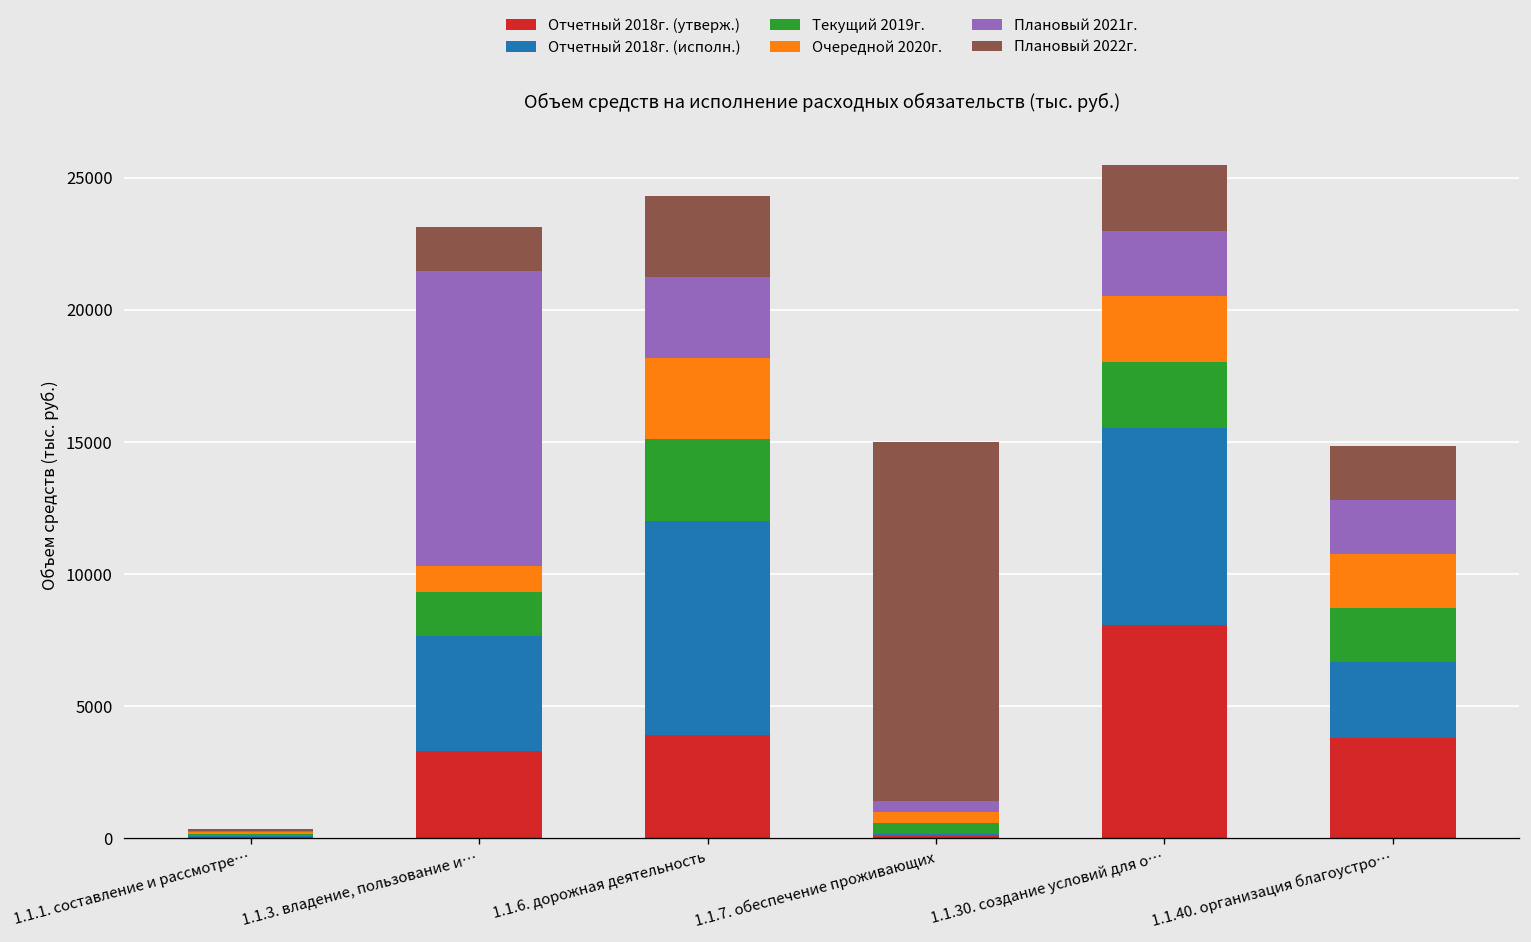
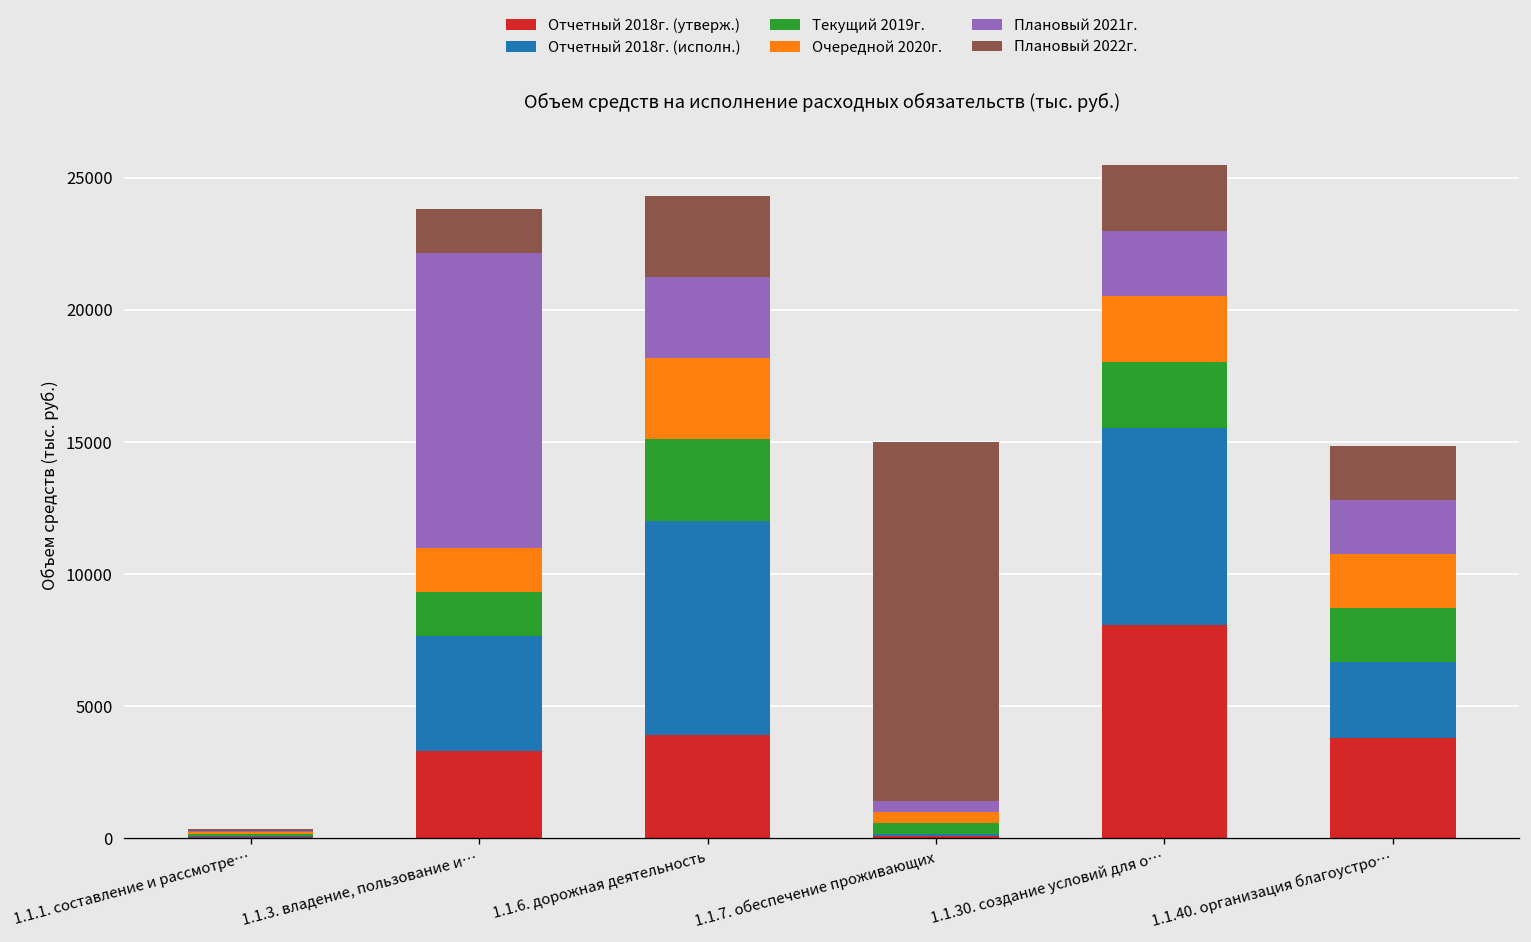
Очередной 2020г., 1.1.3. владение, пользование и…: 1000 -> 1700
